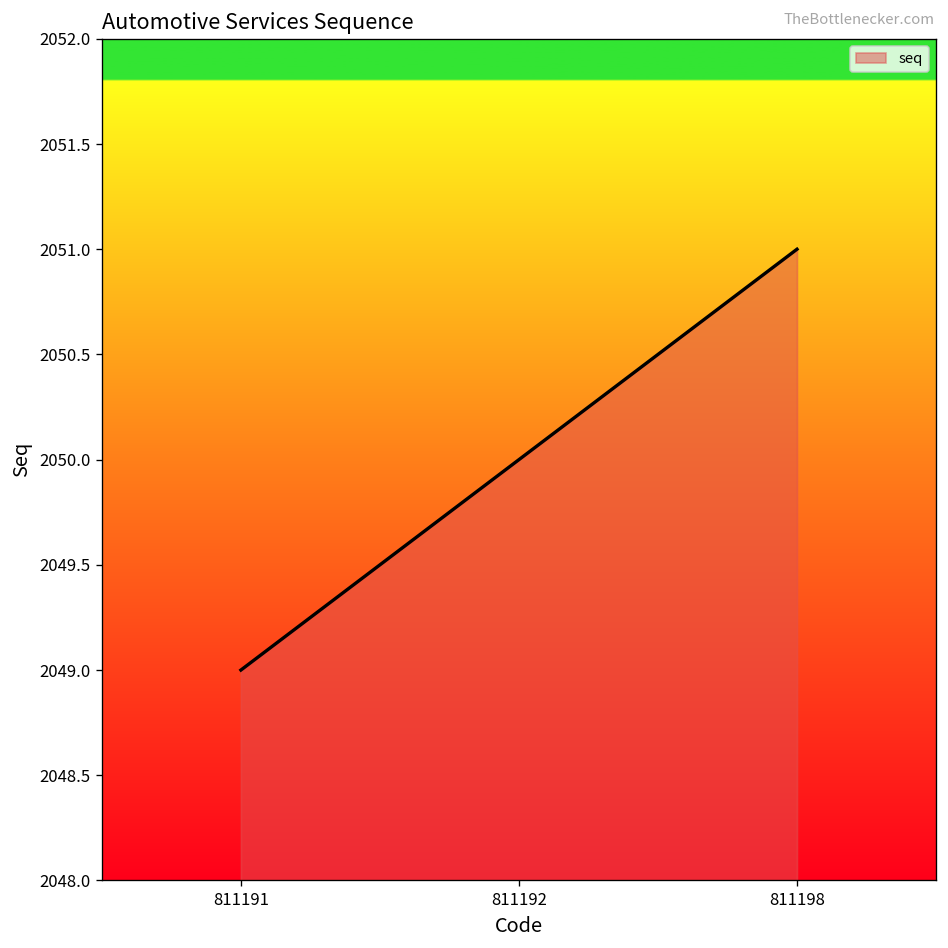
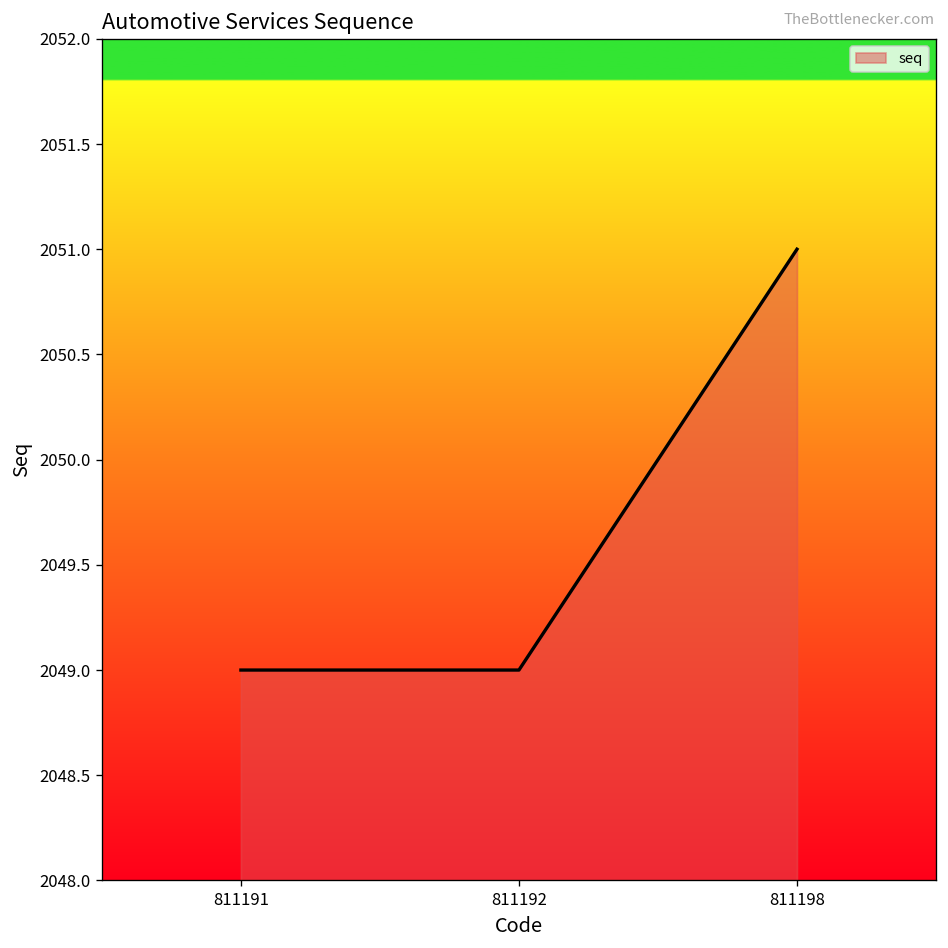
811192: 2050 -> 2049
